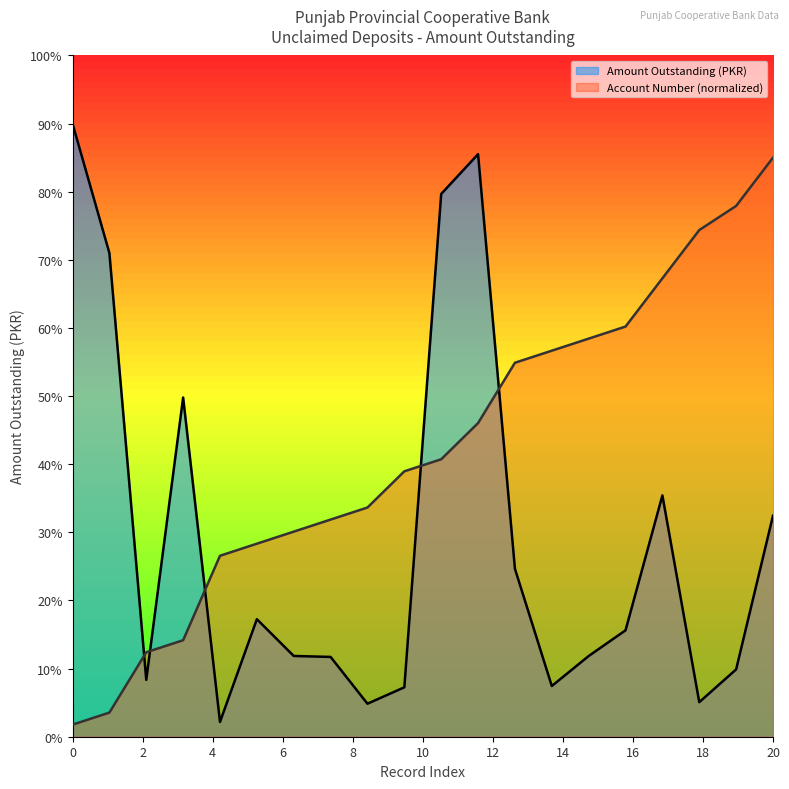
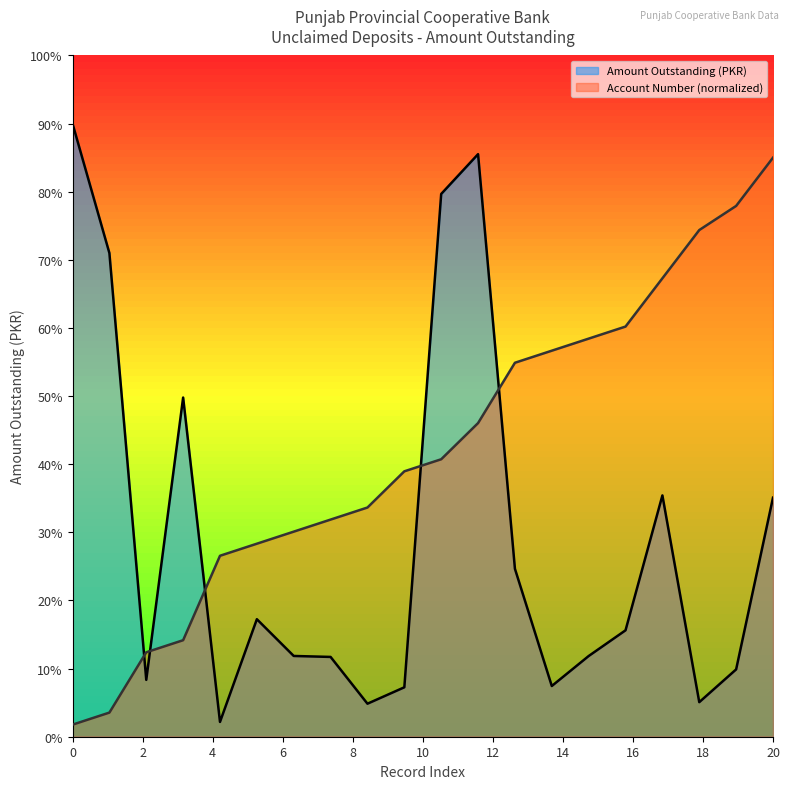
Amount Outstanding (PKR), 20: 32% -> 35%
